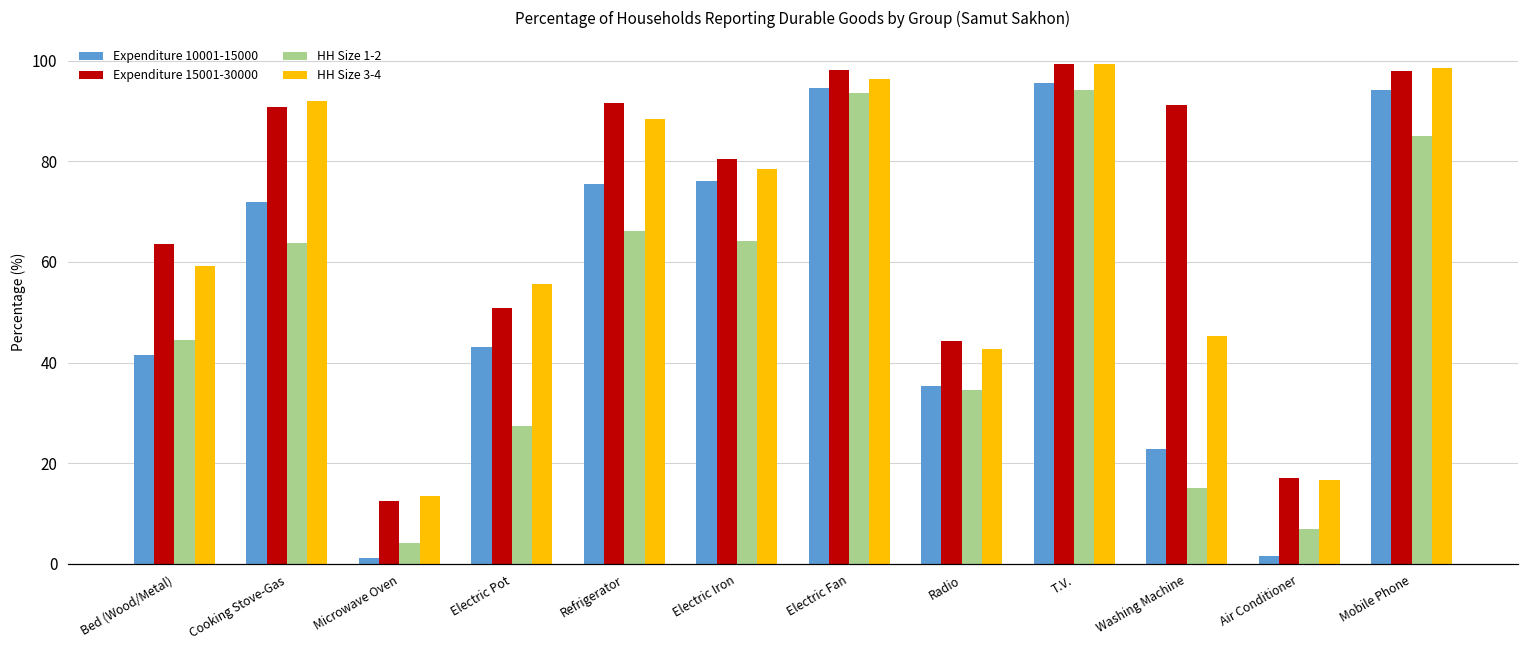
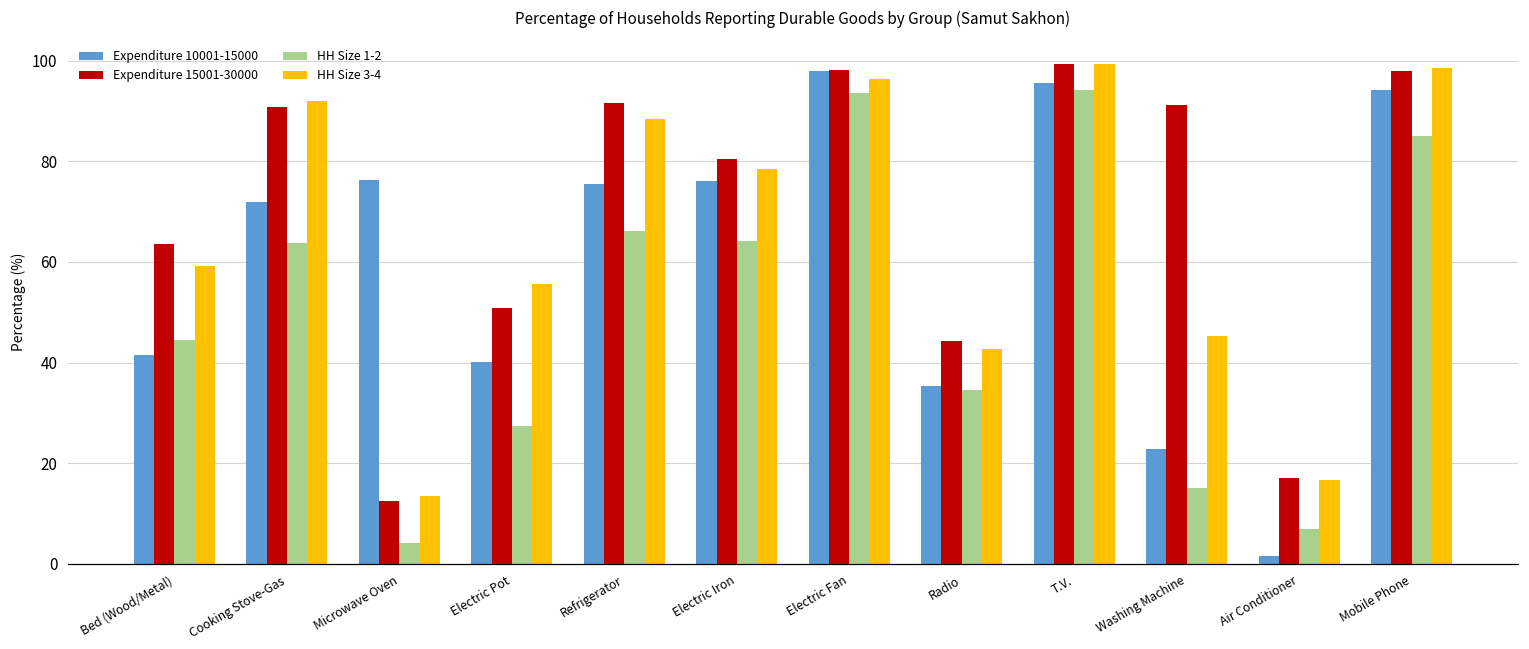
Expenditure 10001-15000, Microwave Oven: 1 -> 76
Expenditure 10001-15000, Electric Pot: 43 -> 40
Expenditure 10001-15000, Electric Fan: 95 -> 98
